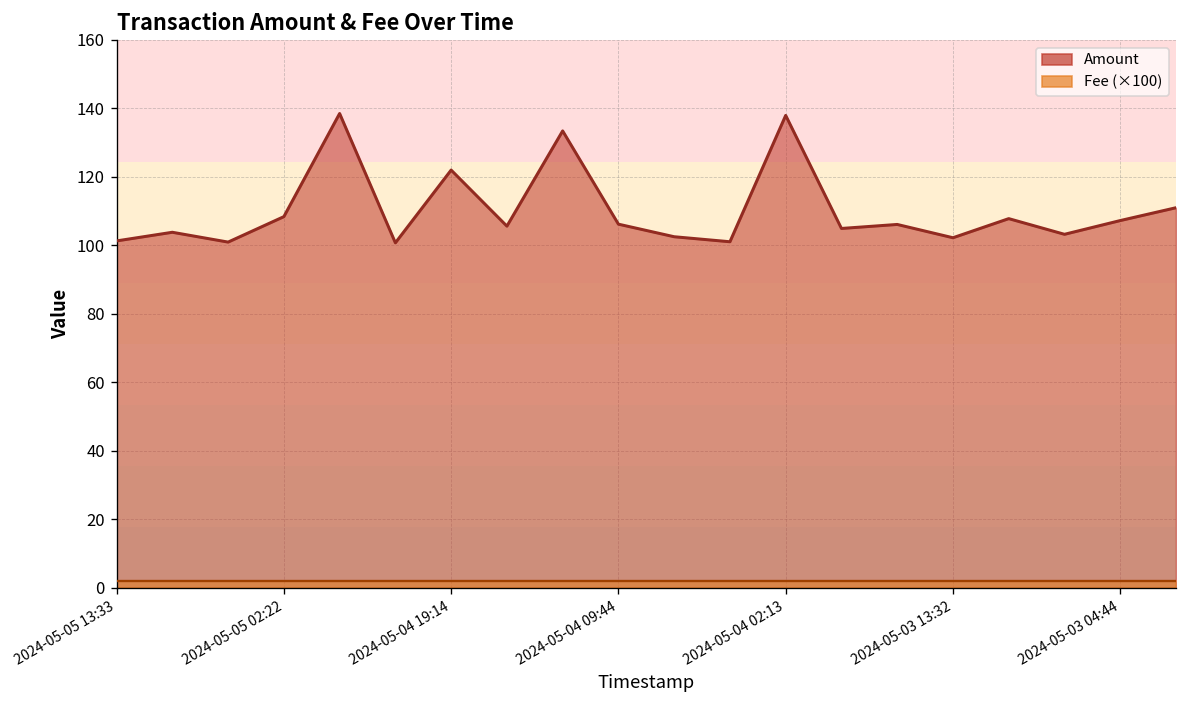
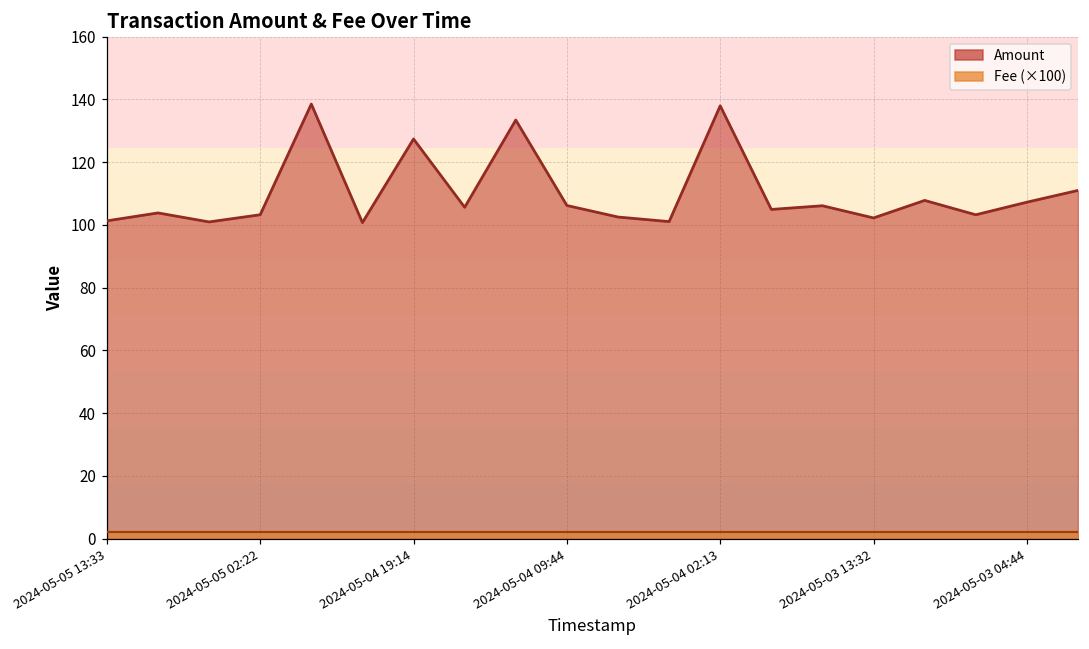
Amount, 2024-05-05 02:22: 108 -> 103
Amount, 2024-05-04 19:14: 122 -> 127
